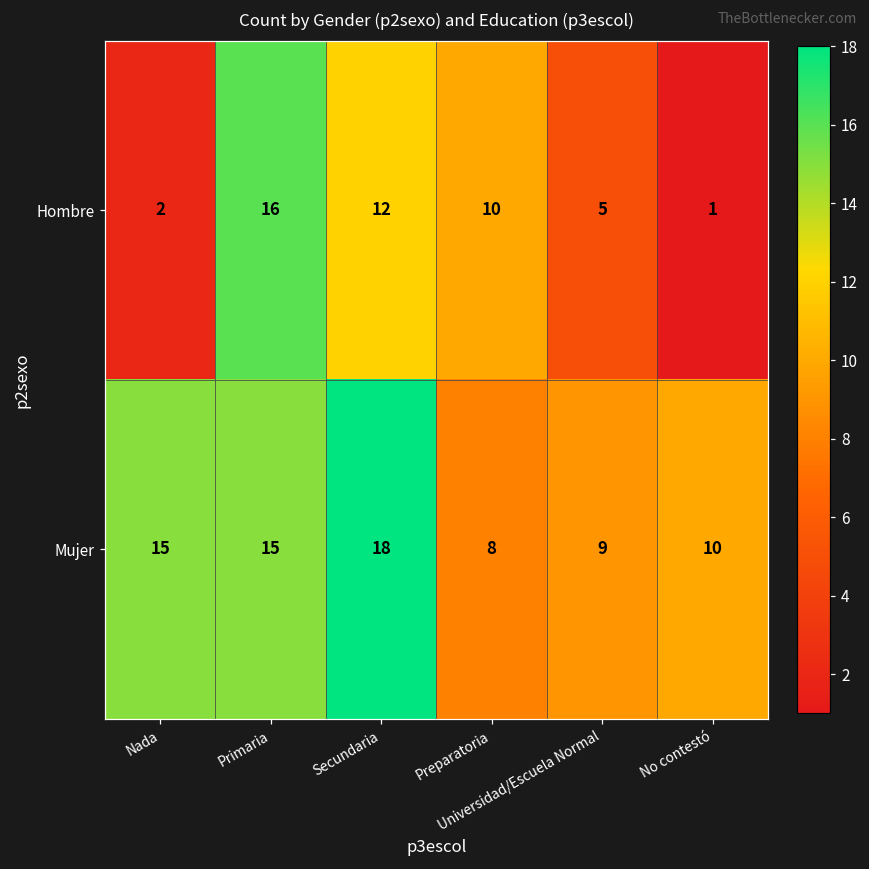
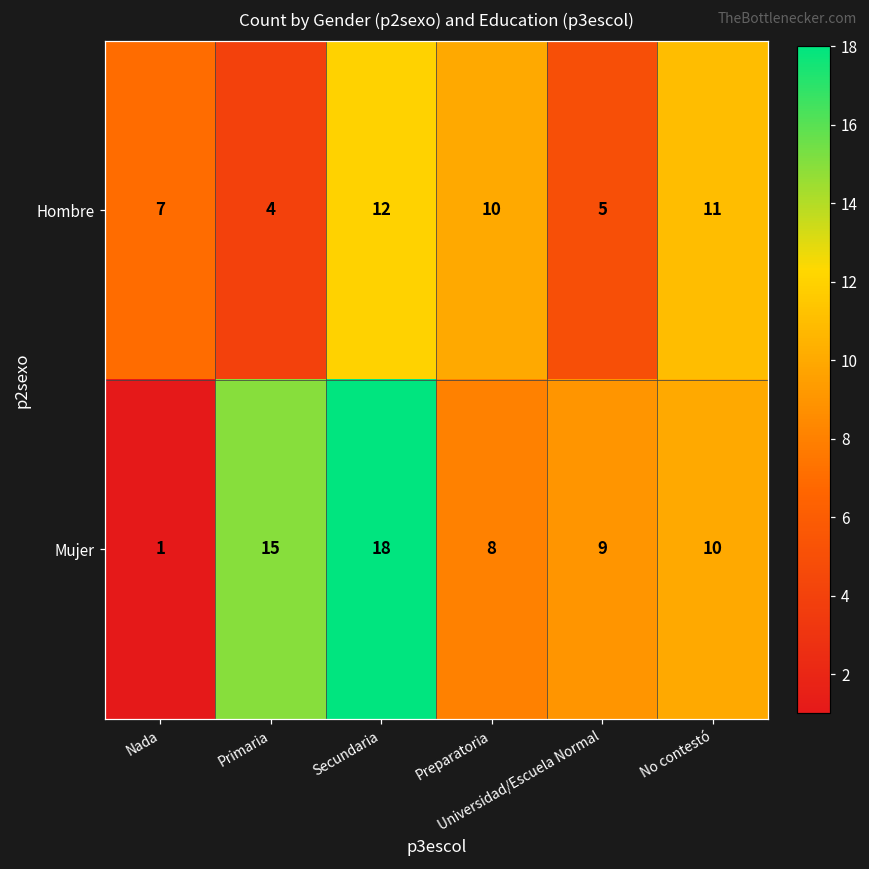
Hombre, Nada: 2 -> 7
Hombre, Primaria: 16 -> 4
Hombre, No contestó: 1 -> 11
Mujer, Nada: 15 -> 1
